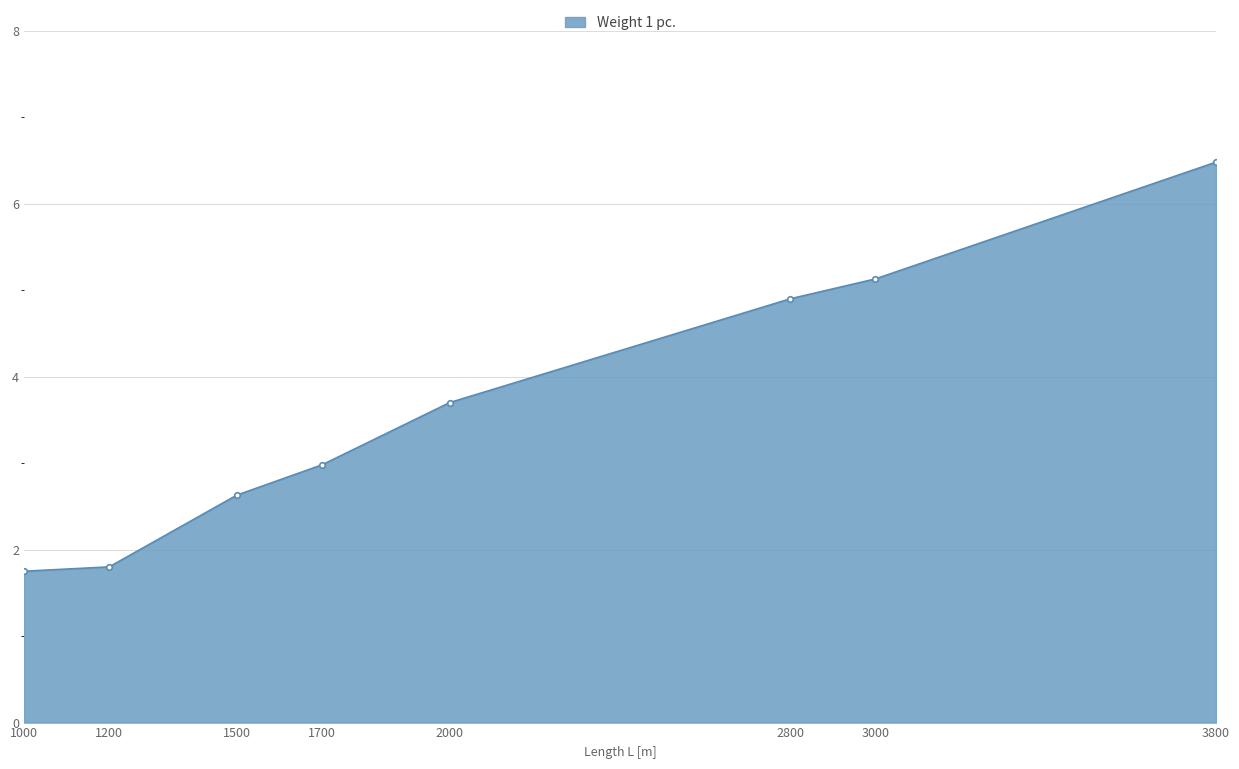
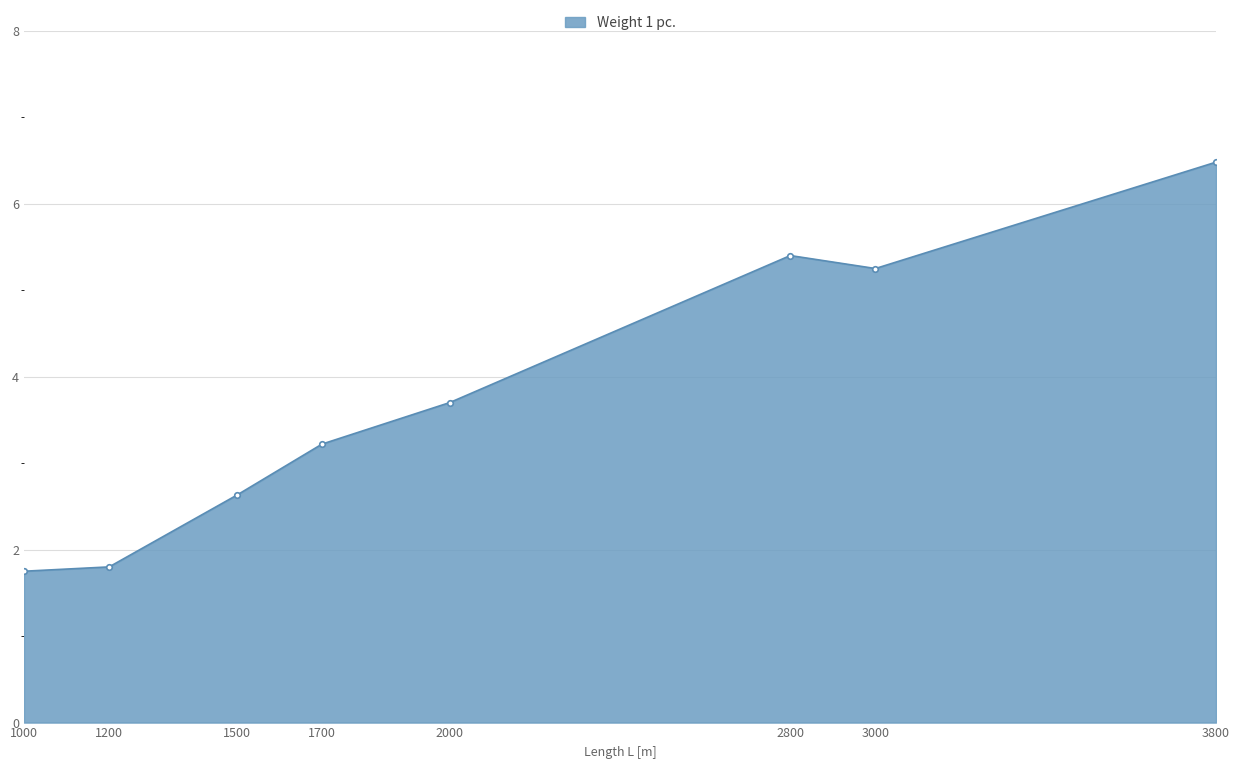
1700: 3.0 -> 3.2
2800: 4.9 -> 5.4
3000: 5.1 -> 5.3
